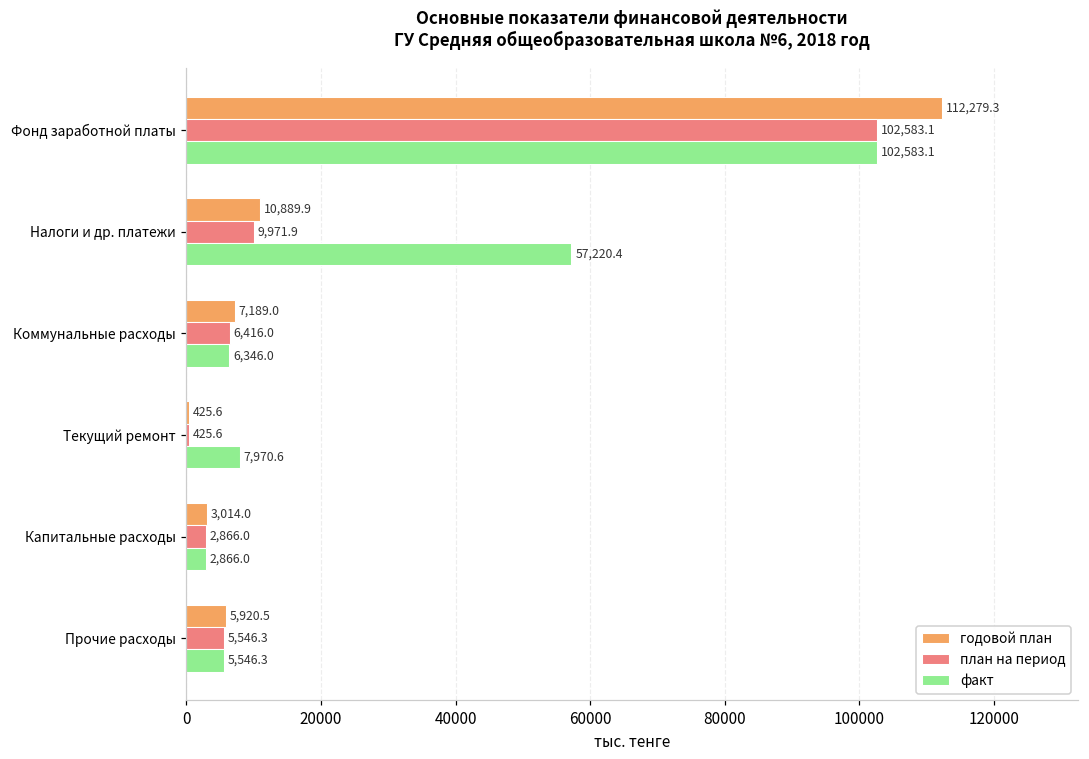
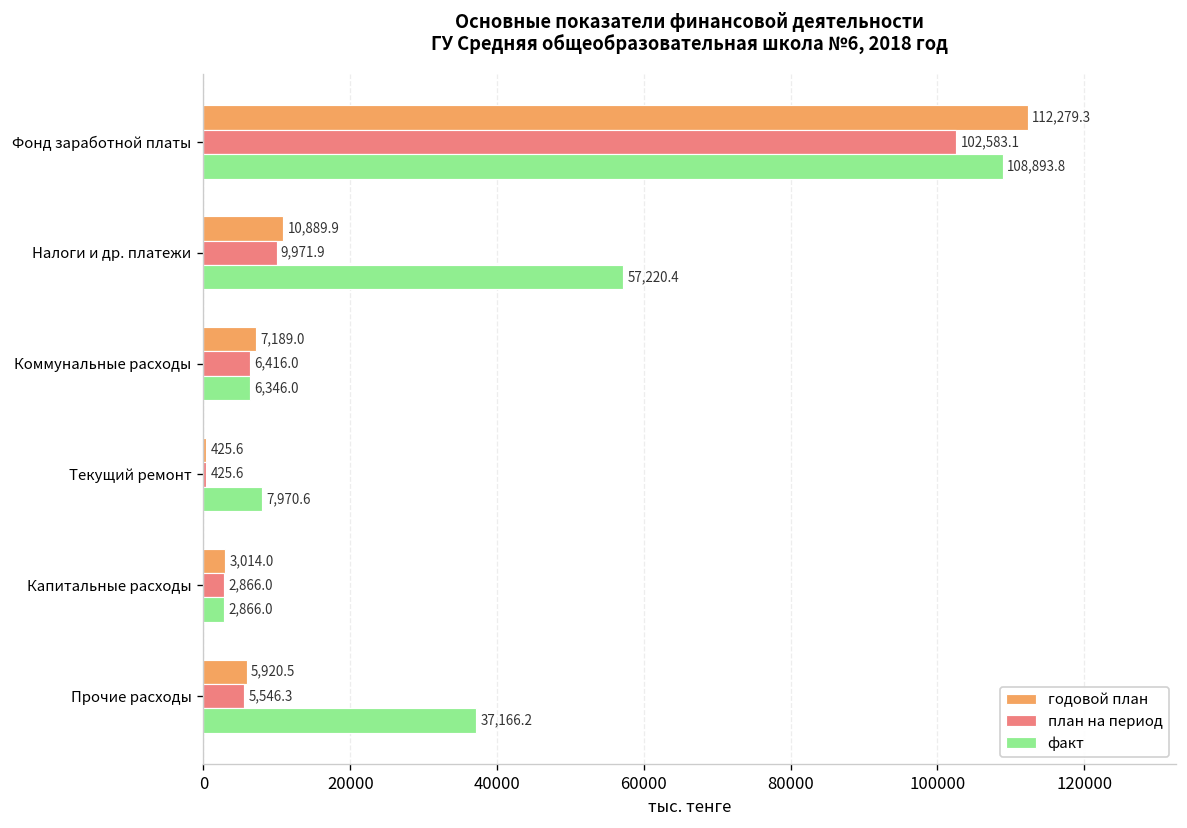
факт, Фонд заработной платы: 102,583.1 -> 108,893.8
факт, Прочие расходы: 5,546.3 -> 37,166.2
